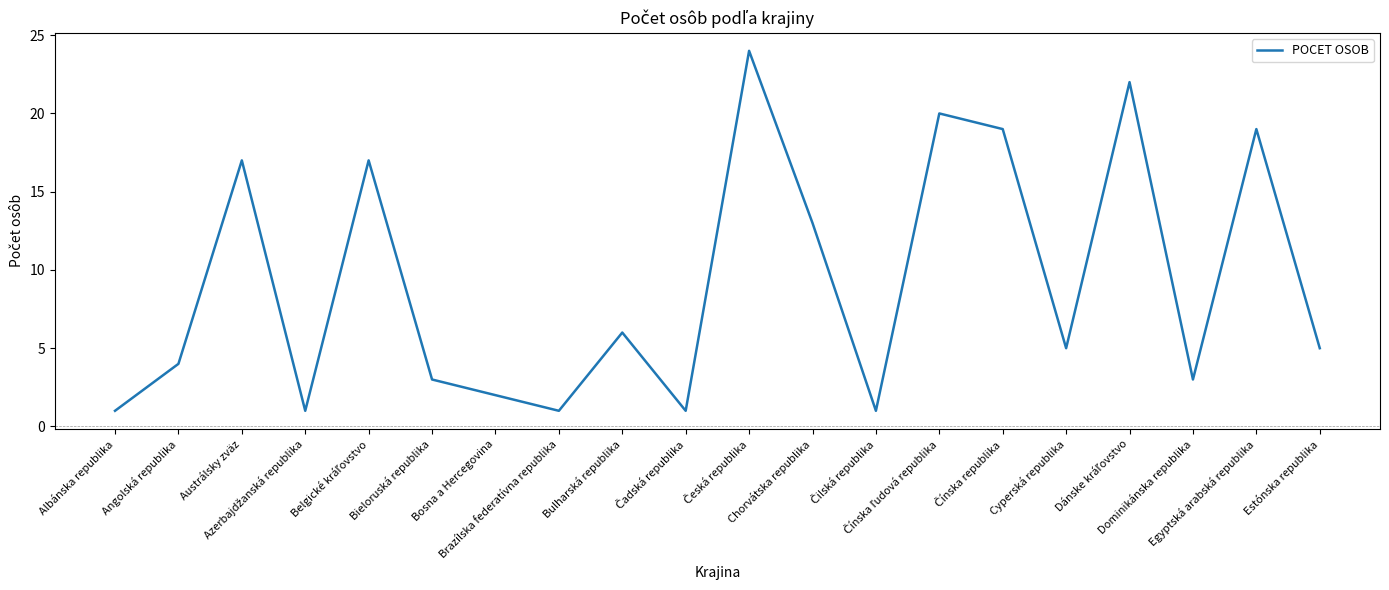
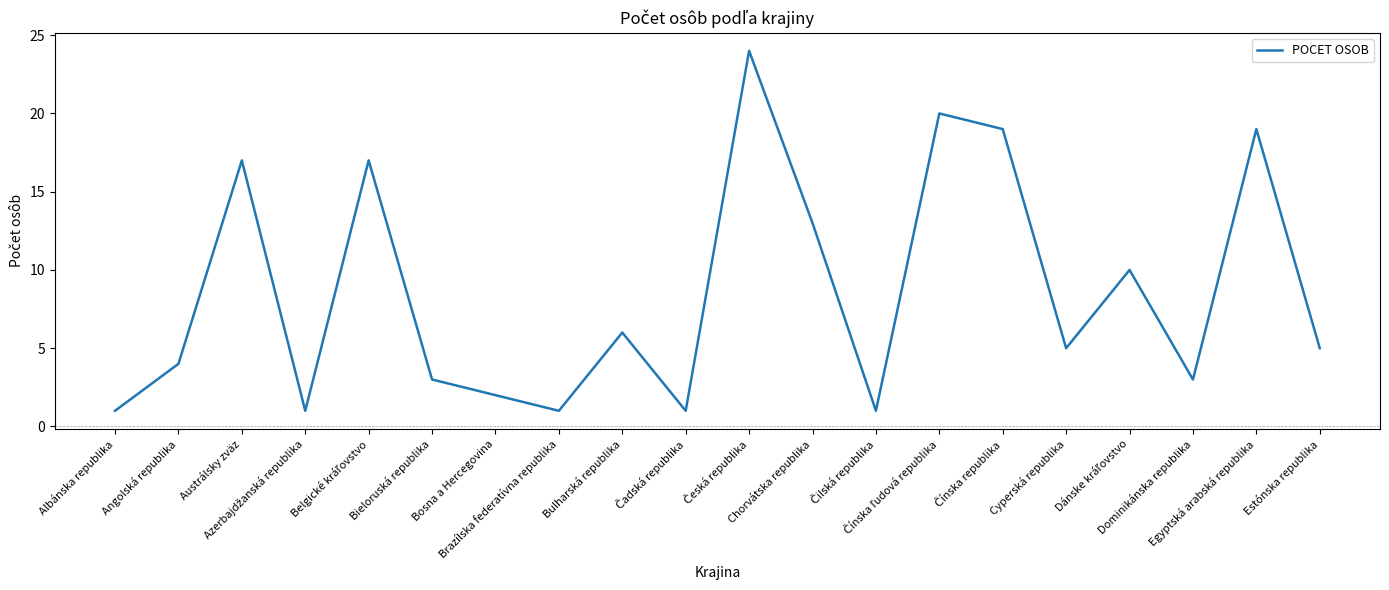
Dánske kráľovstvo: 22 -> 10
